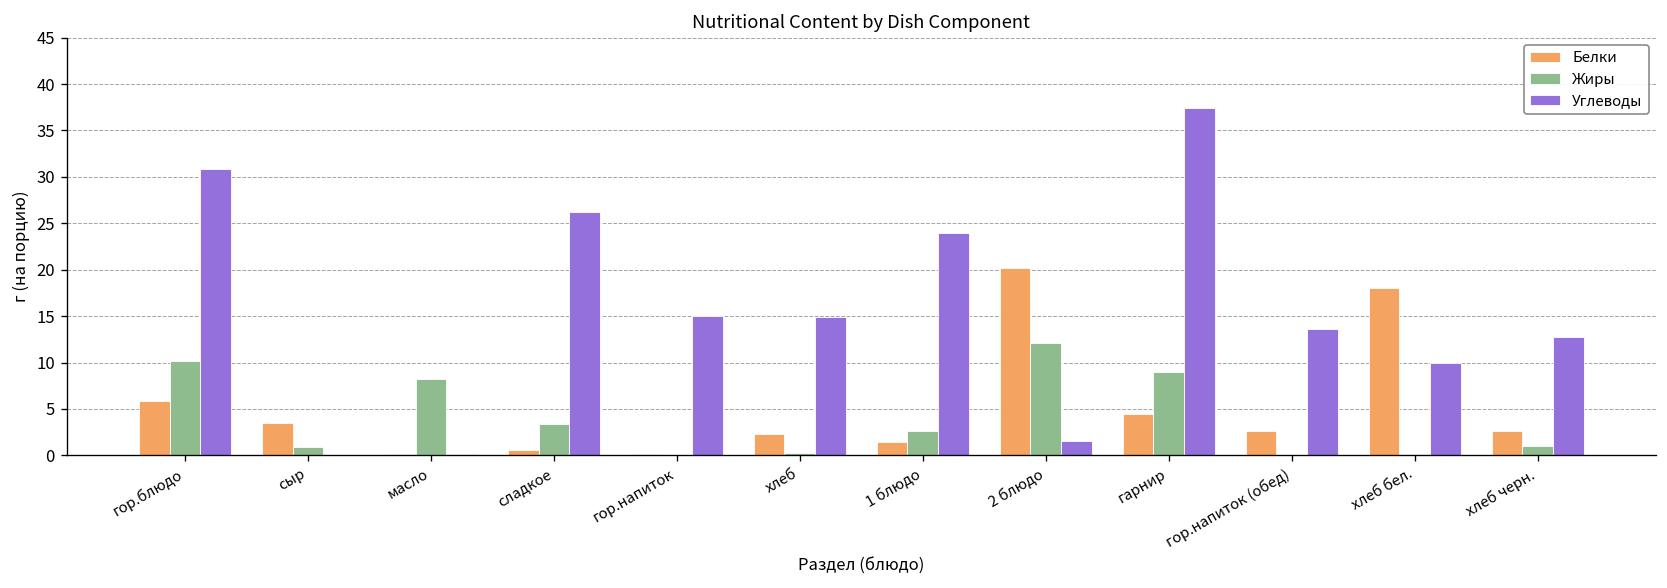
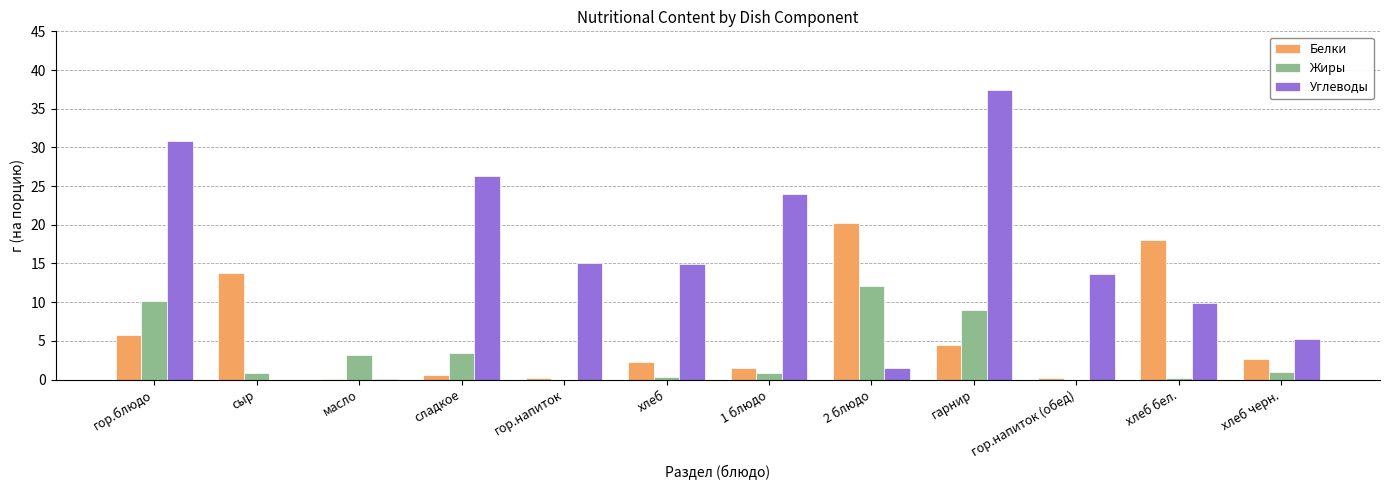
Белки, сыр: 4 -> 14
Жиры, масло: 8 -> 3
Жиры, 1 блюдо: 3 -> 1
Белки, гор.напиток (обед): 3 -> 0
Углеводы, хлеб черн.: 13 -> 5
